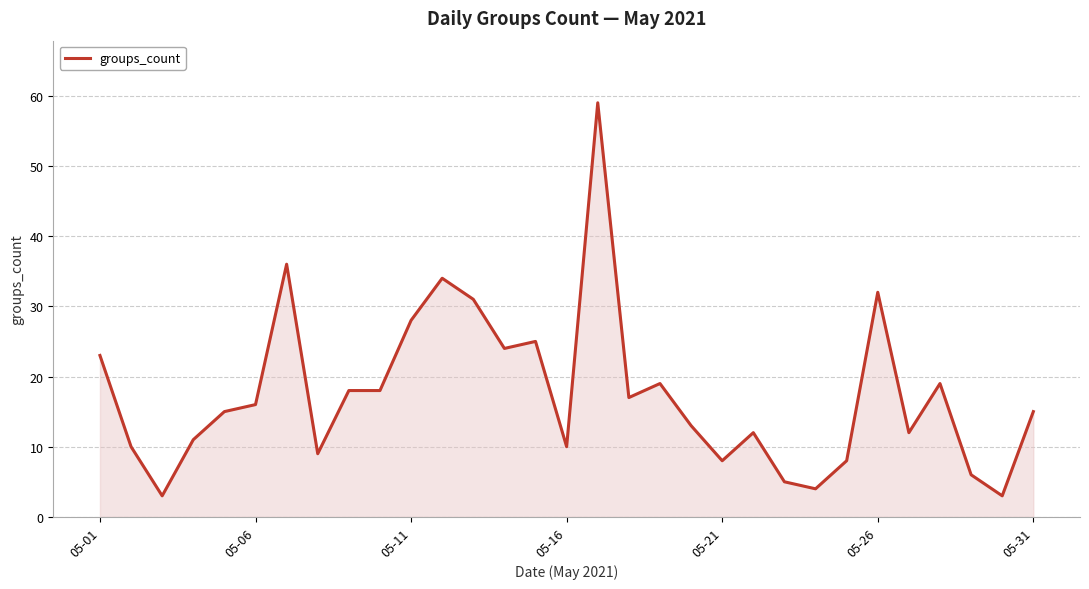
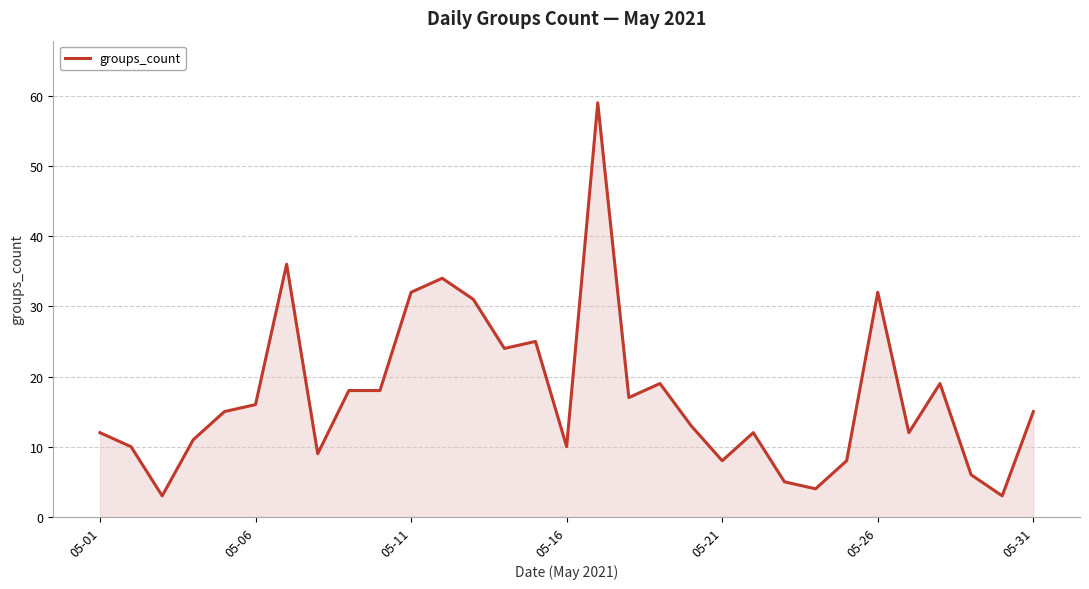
05-01: 23 -> 12
05-11: 28 -> 32
